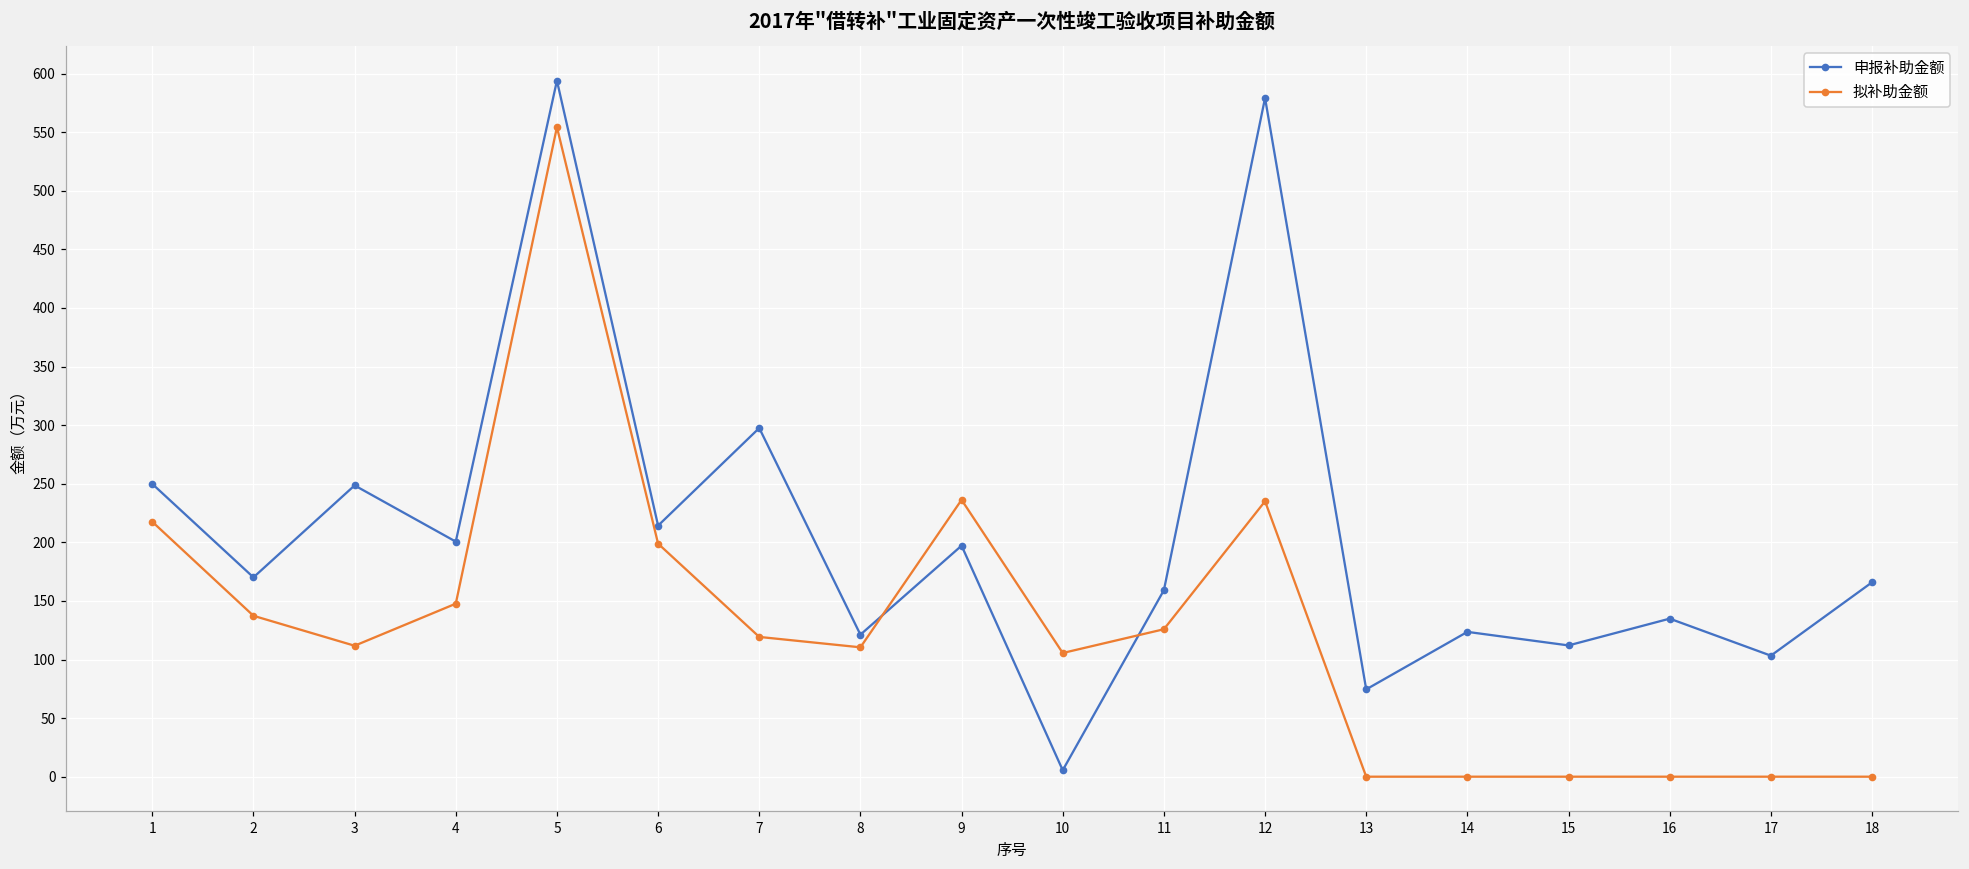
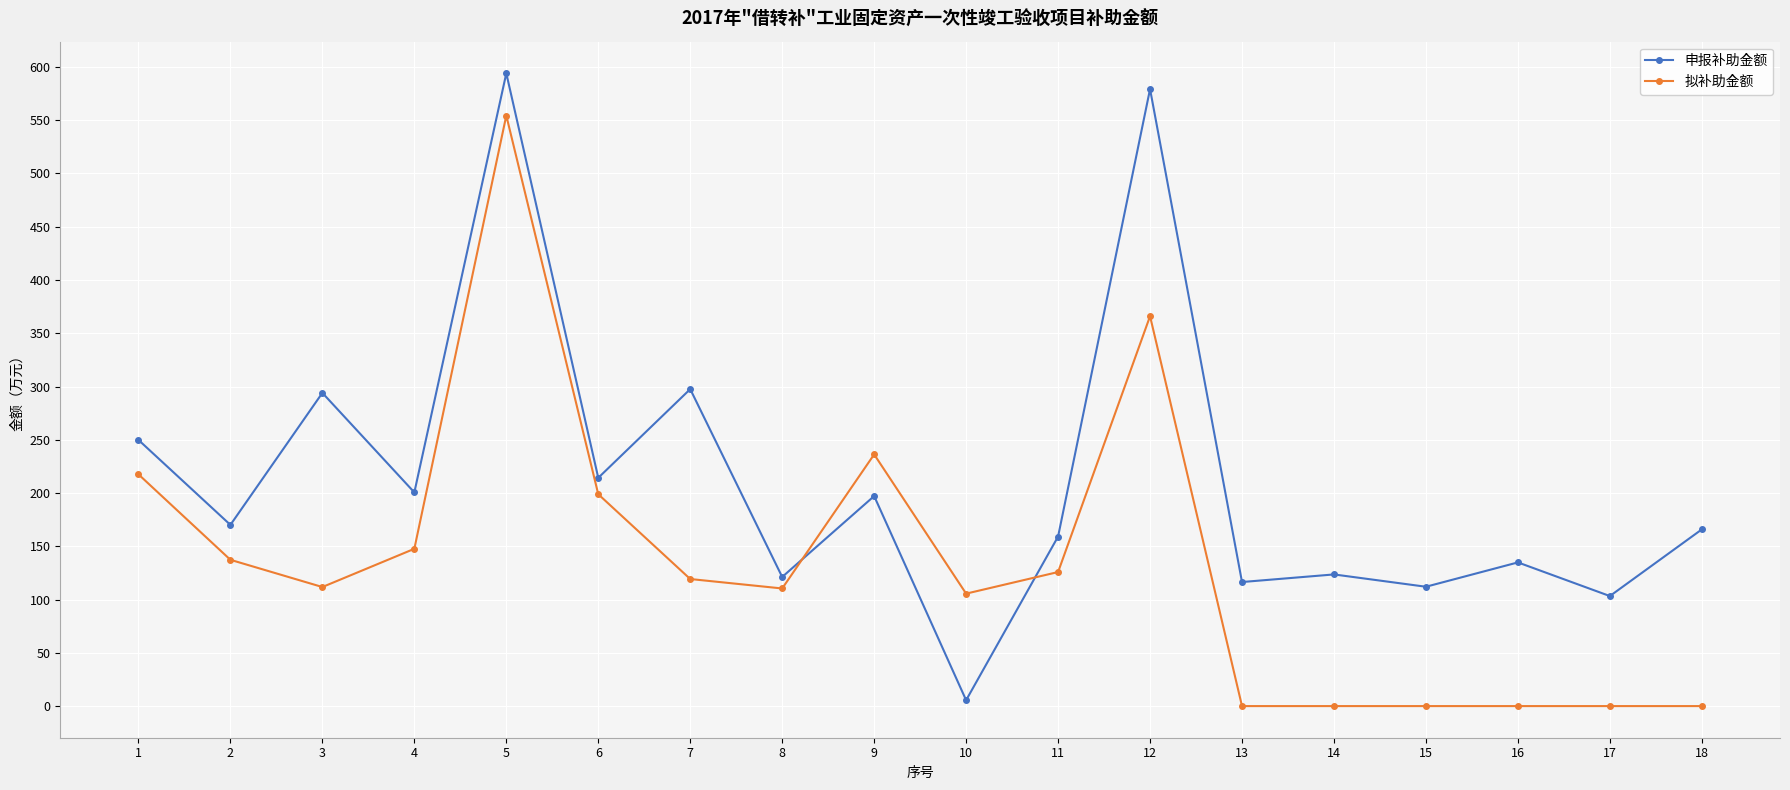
申报补助金额, 3: 249 -> 294
拟补助金额, 12: 235 -> 366
申报补助金额, 13: 75 -> 116
